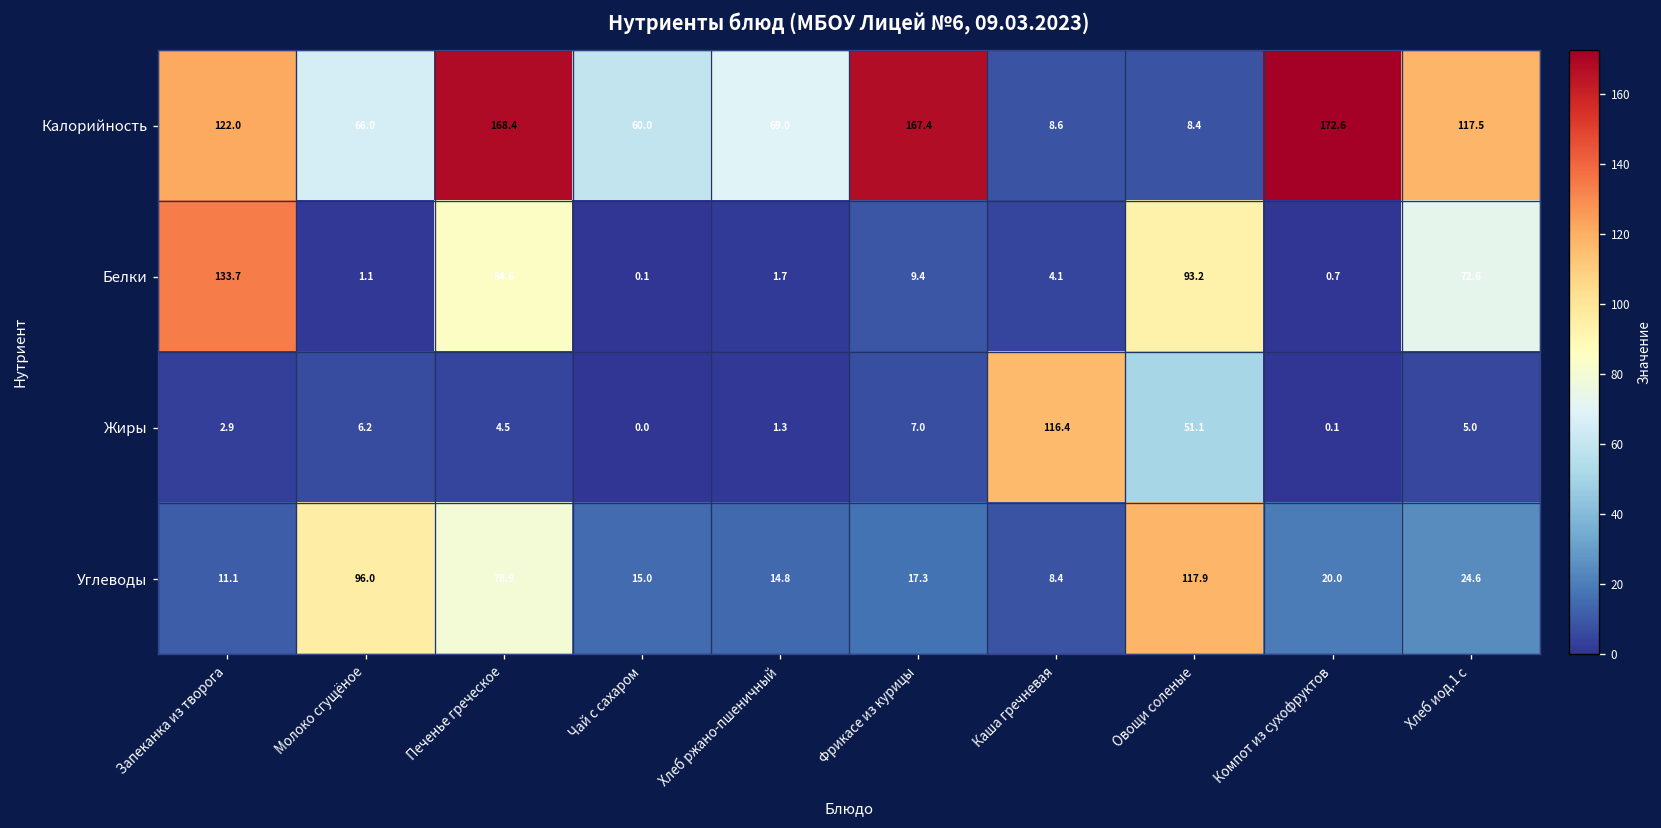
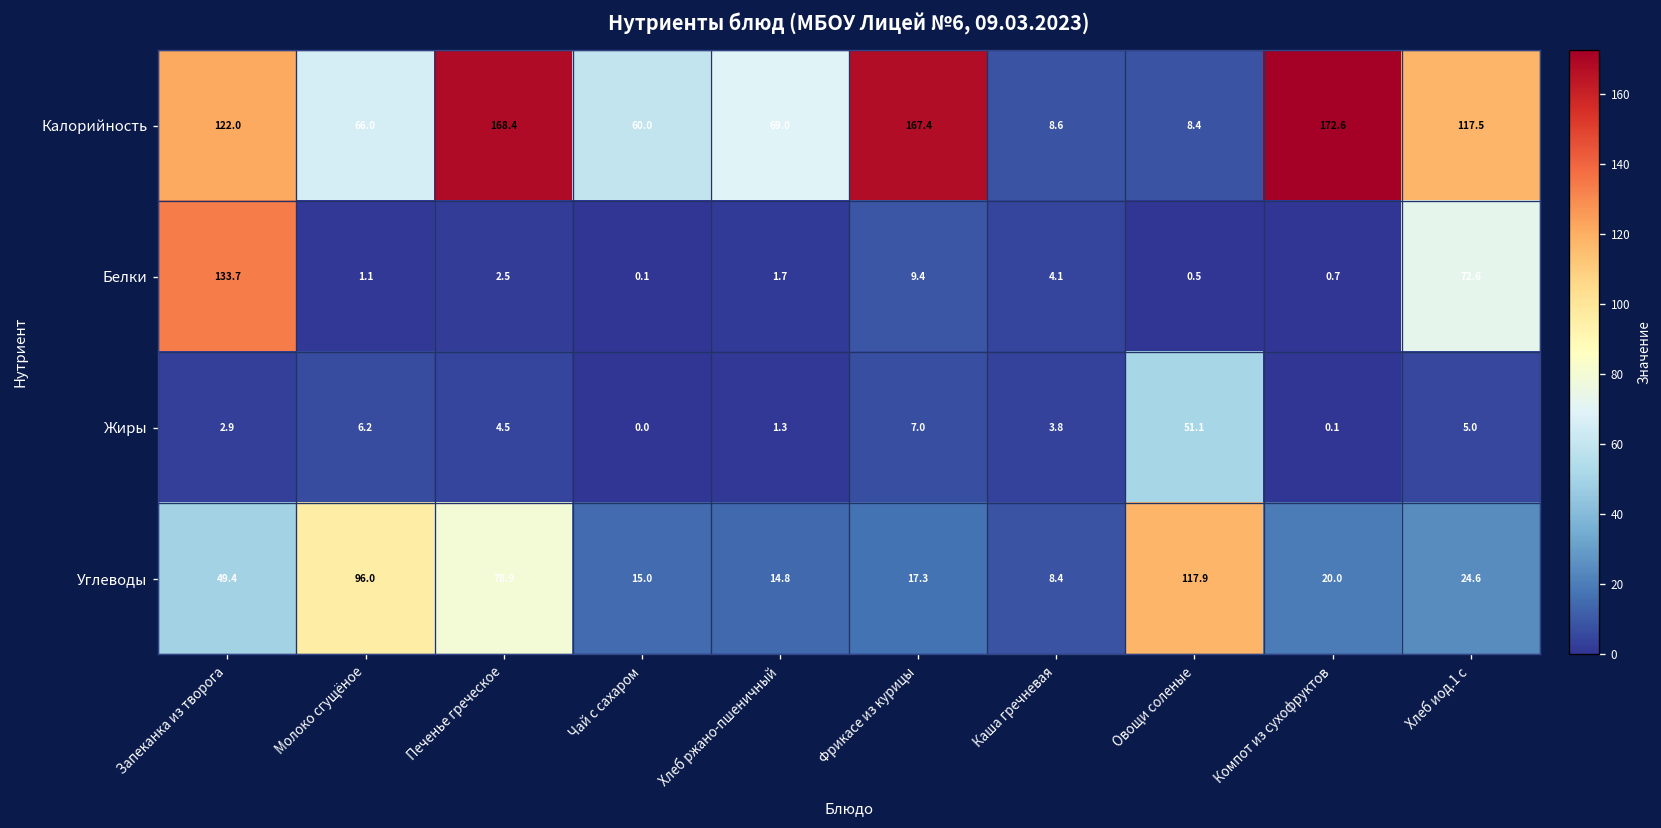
Белки, Печенье греческое: 84.6 -> 2.5
Белки, Овощи соленые: 93.2 -> 0.5
Жиры, Каша гречневая: 116.4 -> 3.8
Углеводы, Запеканка из творога: 11.1 -> 49.4
